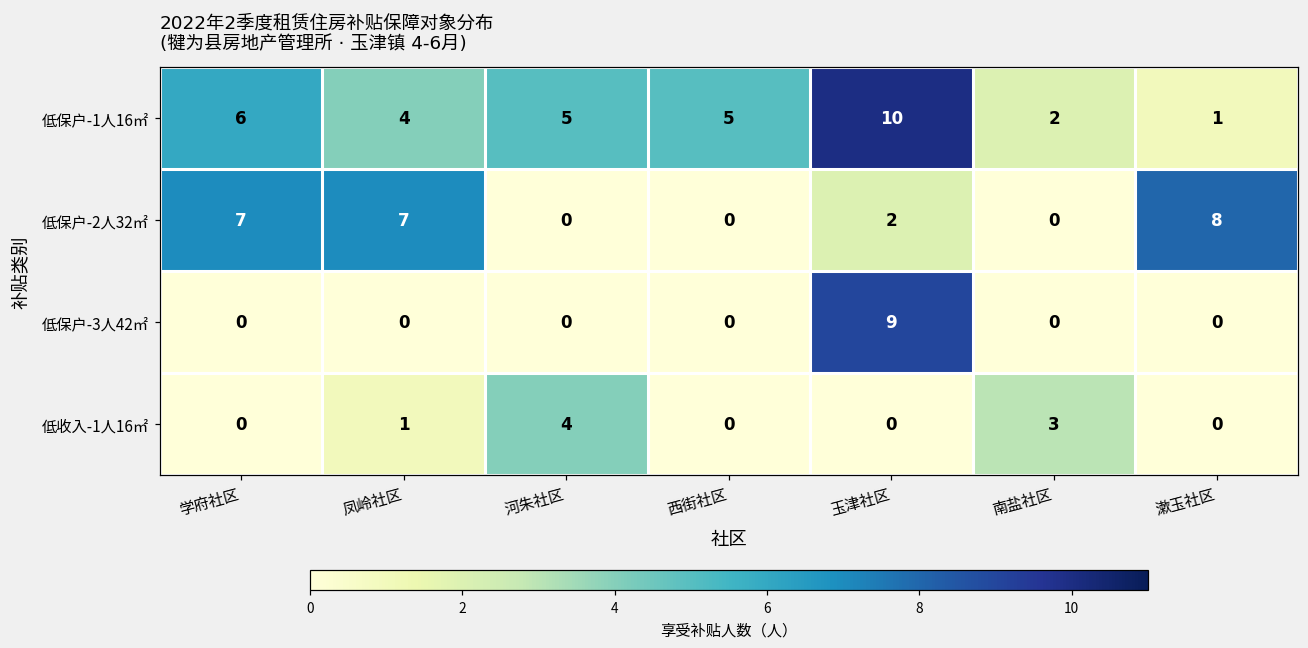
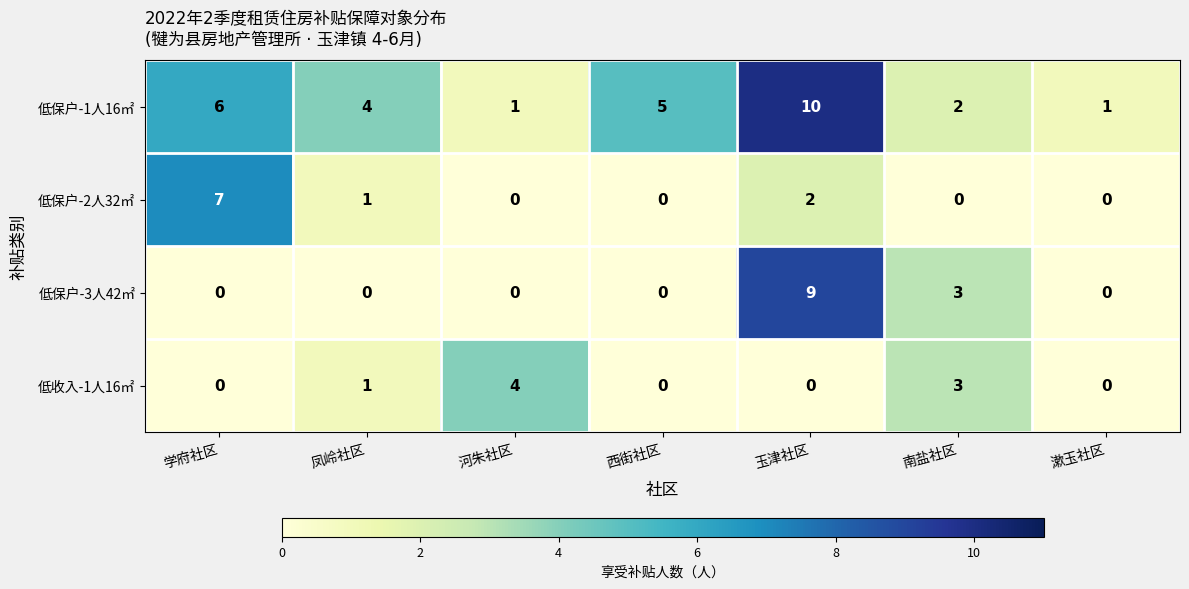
低保户-1人16㎡, 河朱社区: 5 -> 1
低保户-2人32㎡, 凤岭社区: 7 -> 1
低保户-2人32㎡, 漱玉社区: 8 -> 0
低保户-3人42㎡, 南盐社区: 0 -> 3
